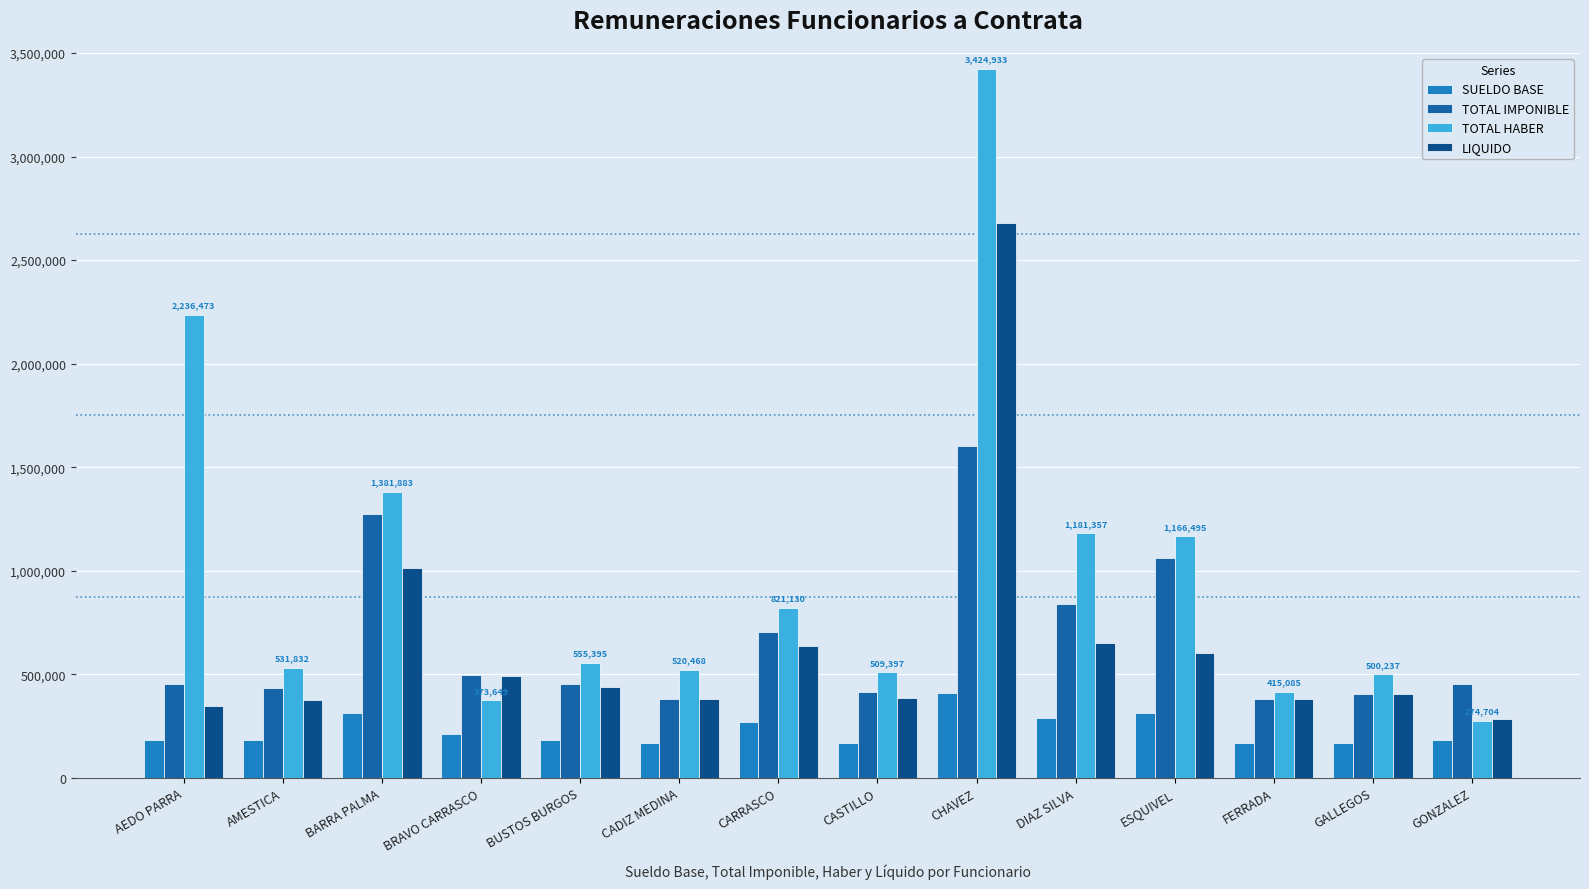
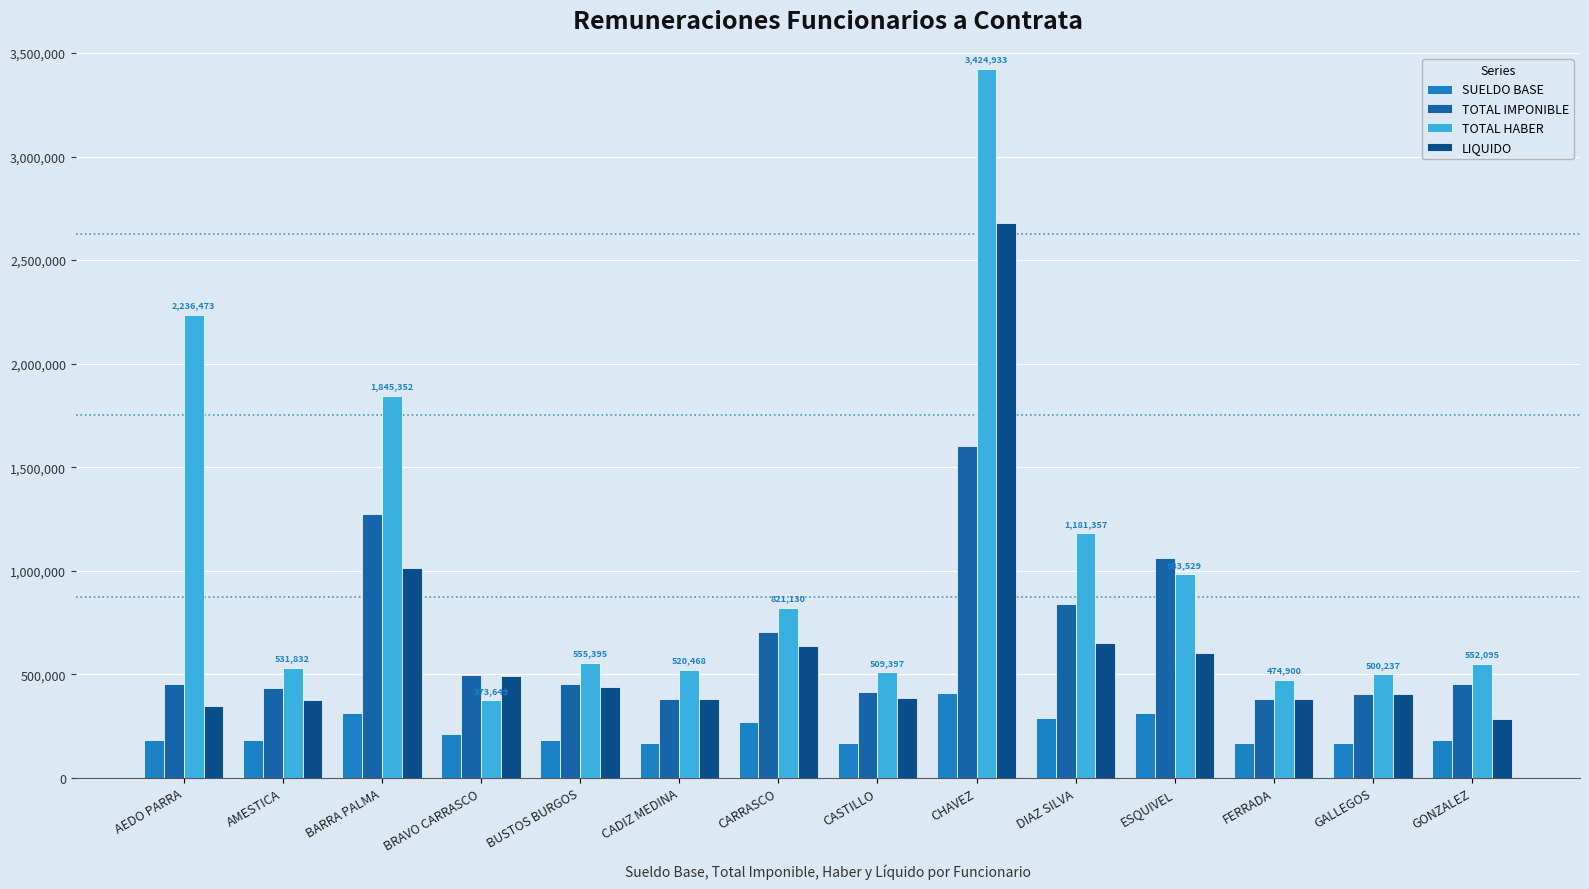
TOTAL HABER, BARRA PALMA: 1,381,883 -> 1,845,352
TOTAL HABER, ESQUIVEL: 1,166,495 -> 983,529
TOTAL HABER, FERRADA: 415,085 -> 474,900
TOTAL HABER, GONZALEZ: 274,704 -> 552,095
